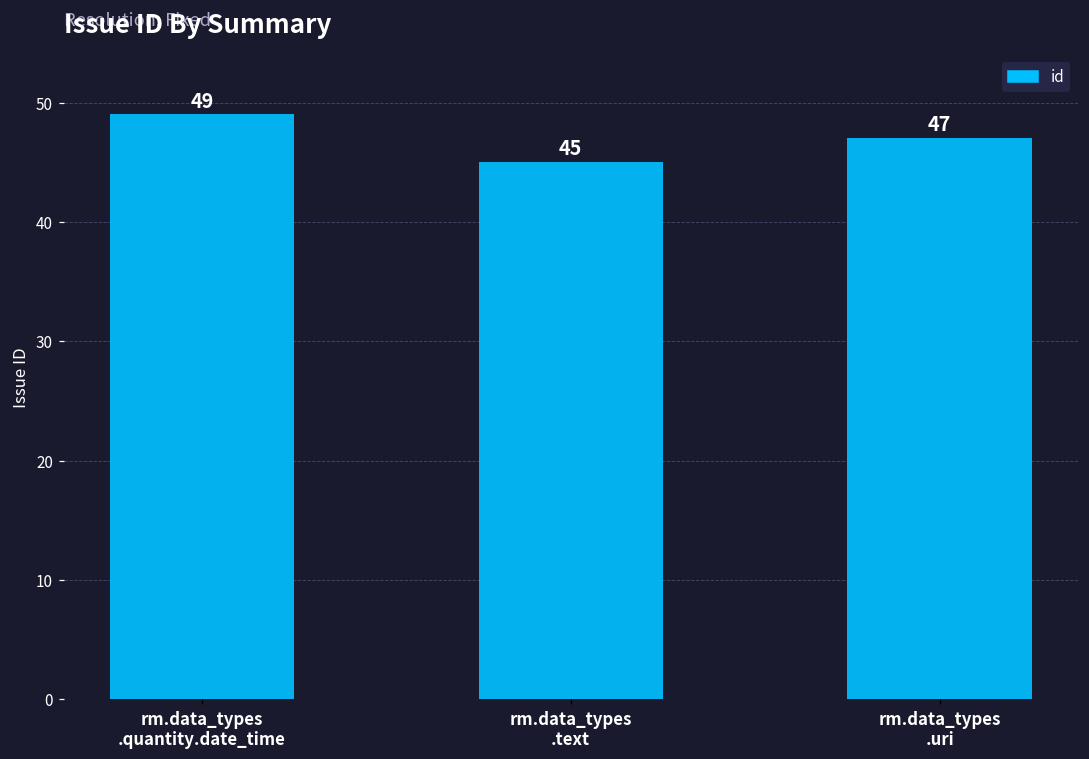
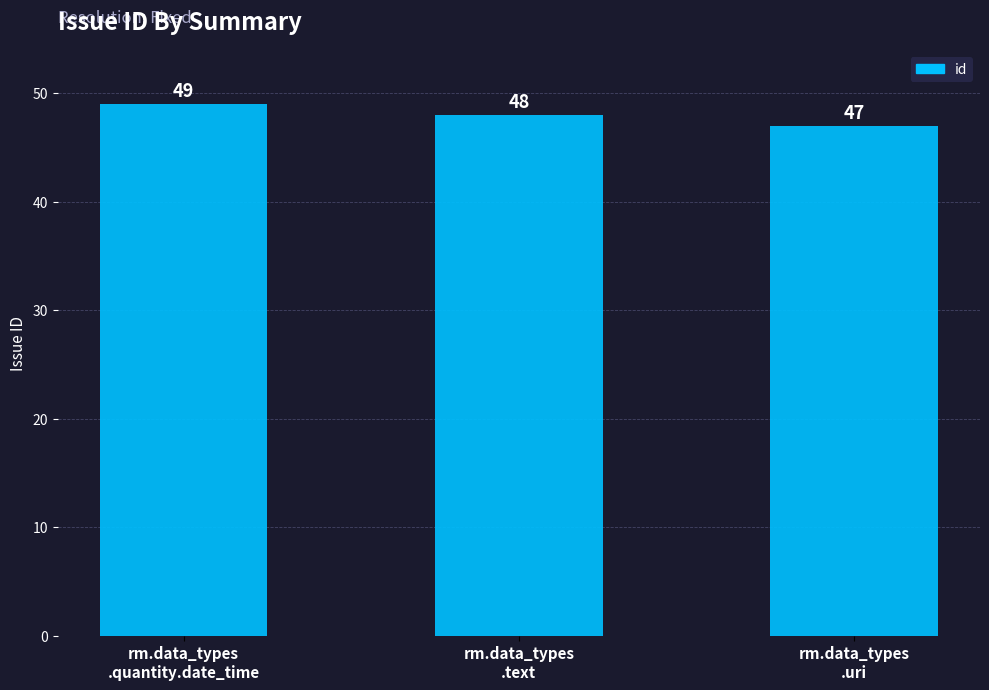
rm.data_types .text: 45 -> 48
